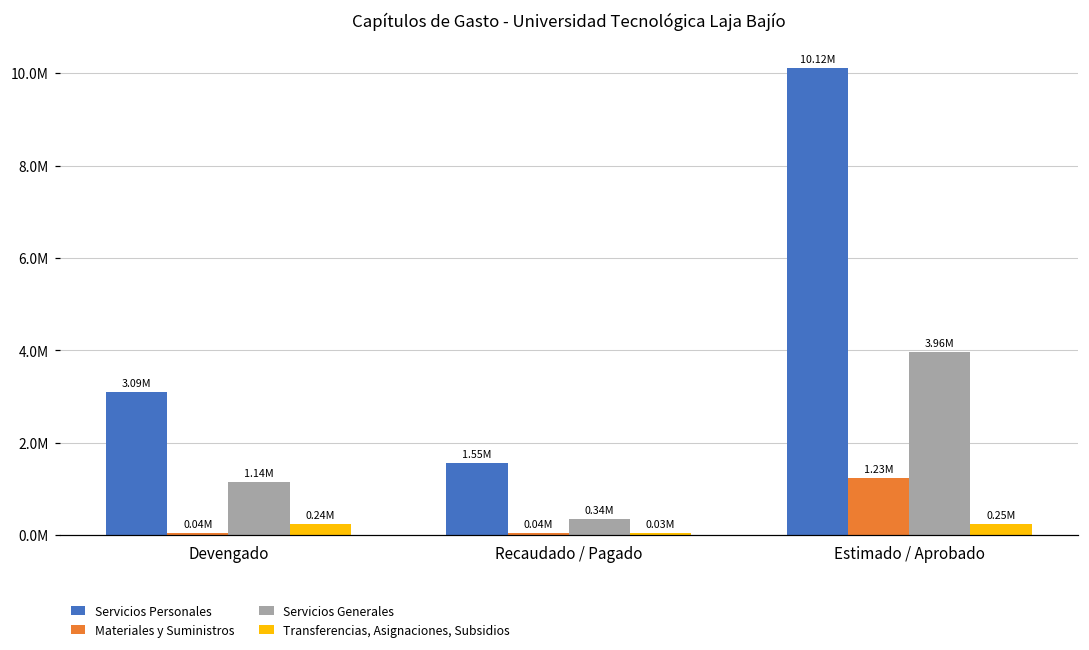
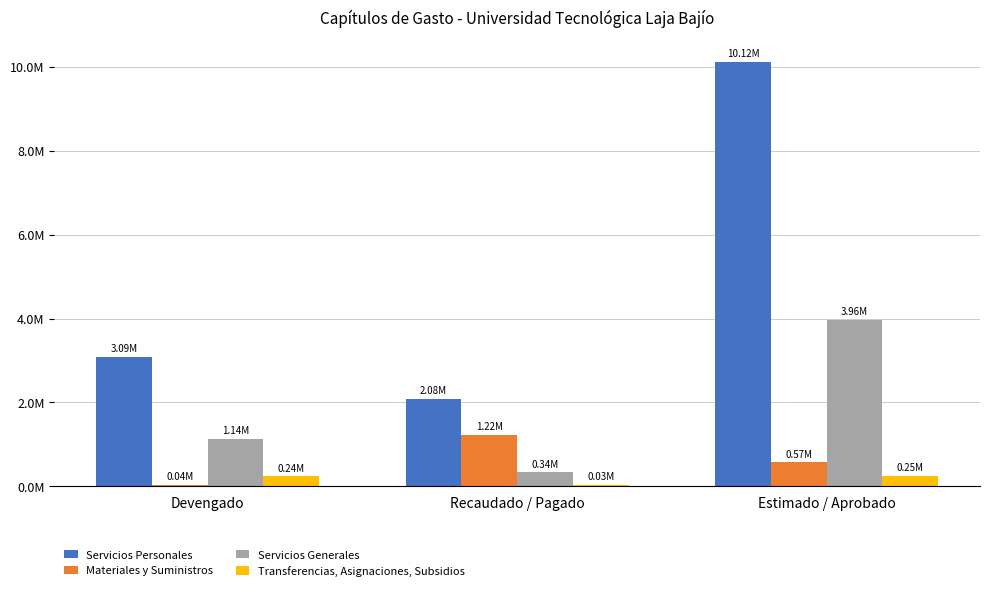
Servicios Personales, Recaudado / Pagado: 1.55M -> 2.08M
Materiales y Suministros, Recaudado / Pagado: 0.04M -> 1.22M
Materiales y Suministros, Estimado / Aprobado: 1.23M -> 0.57M
